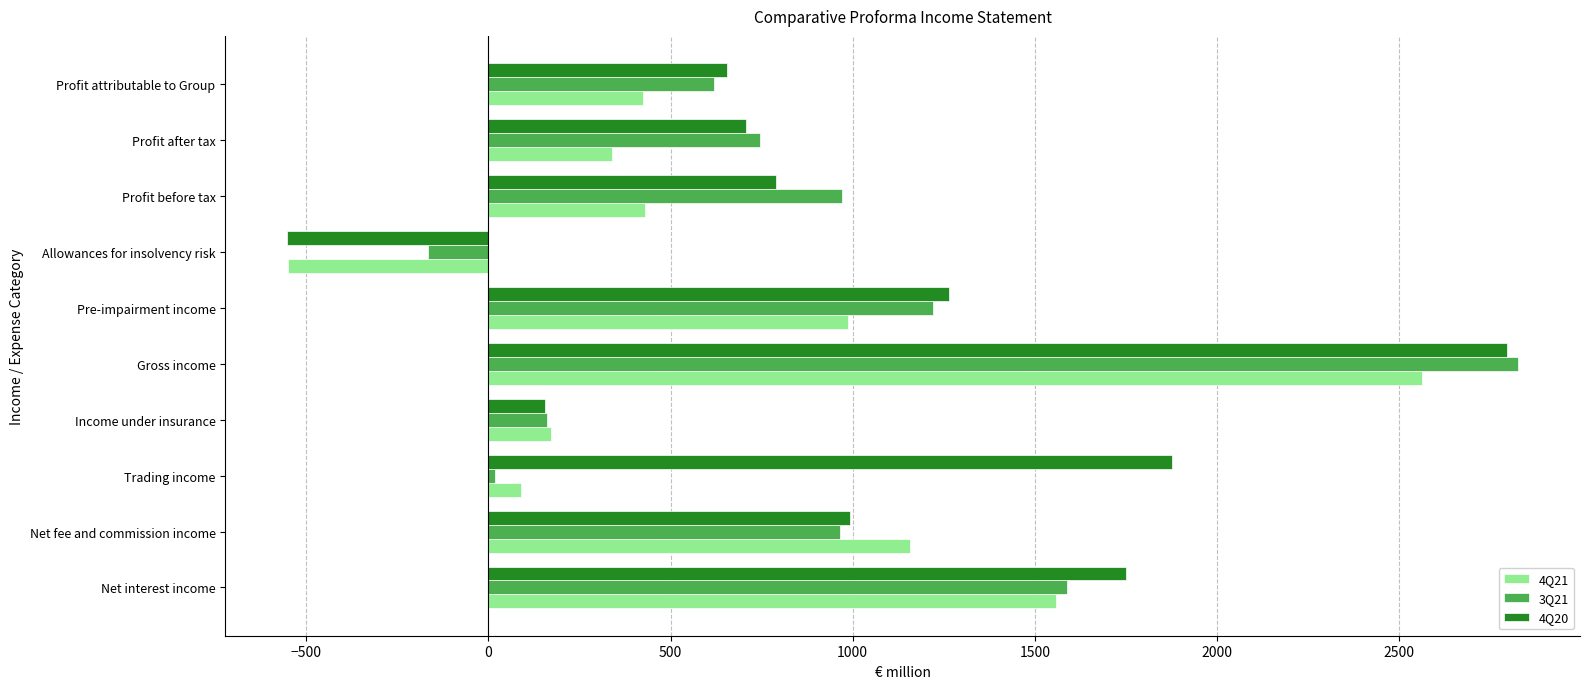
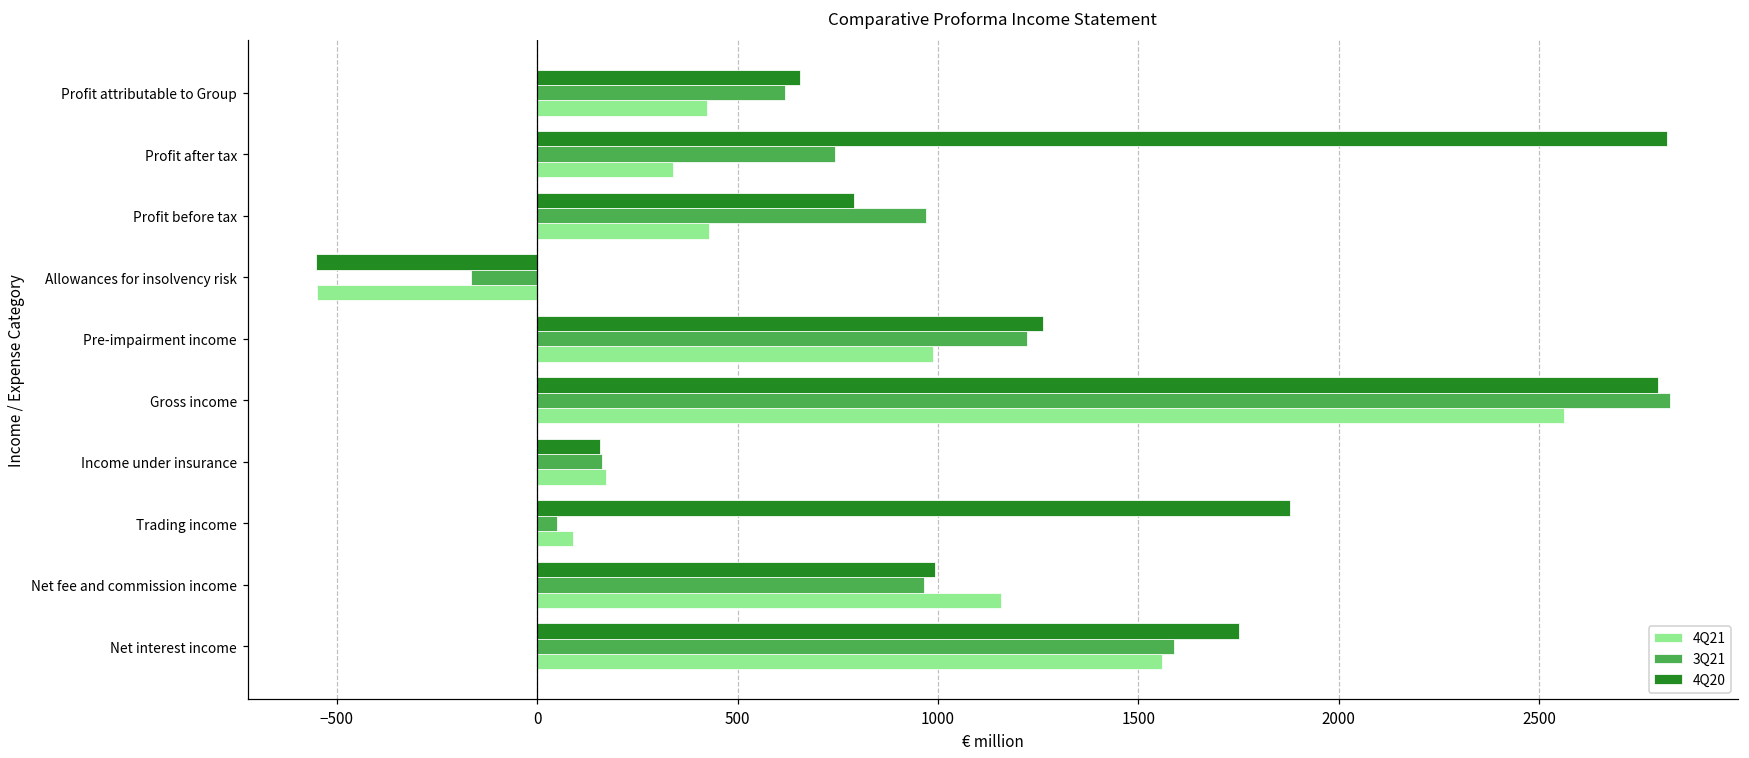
4Q20, Profit after tax: 710 -> 2820
3Q21, Trading income: 20 -> 50
